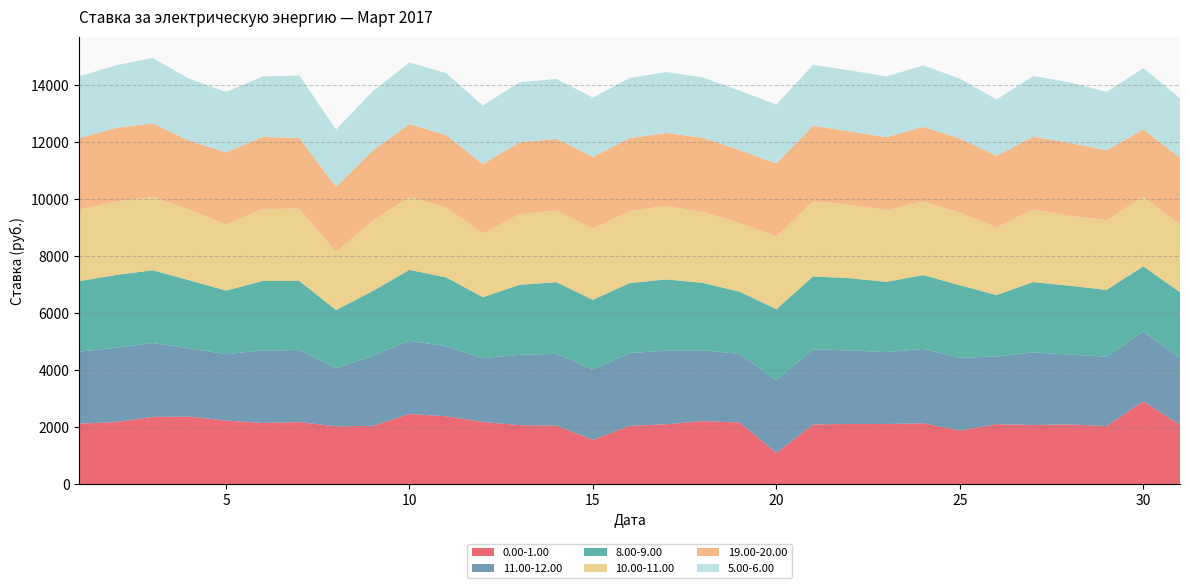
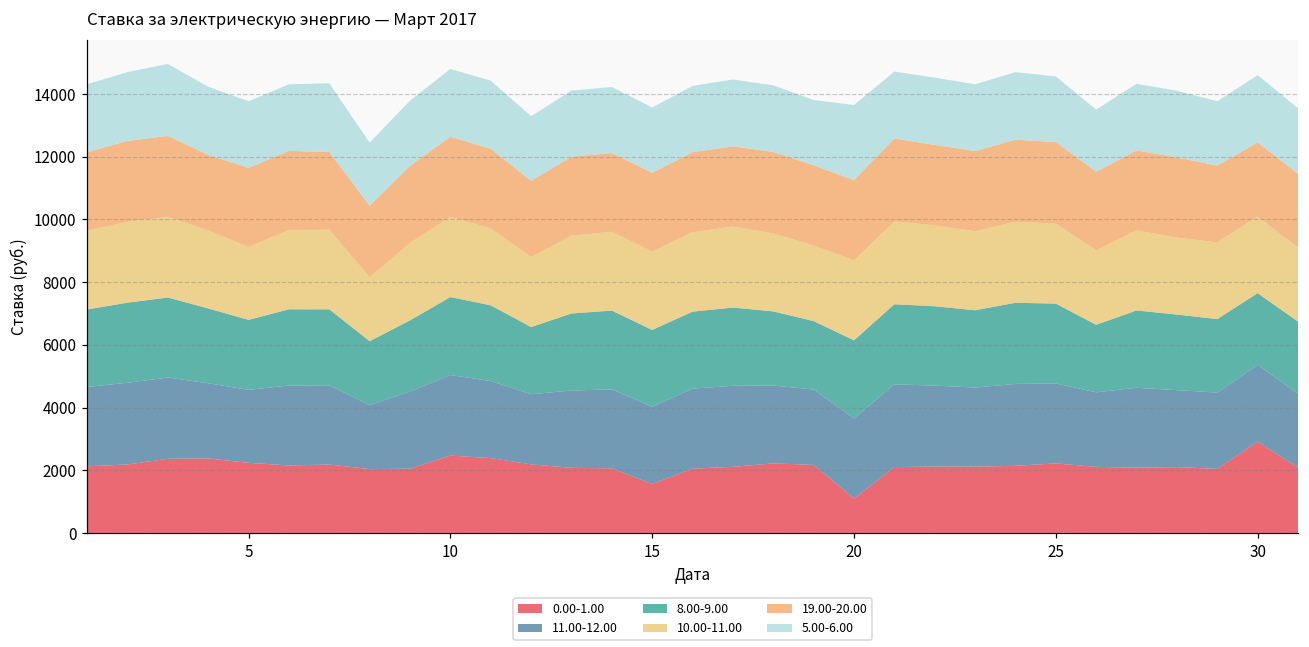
5.00-6.00, 20: 2100 -> 2400
0.00-1.00, 25: 1900 -> 2200
